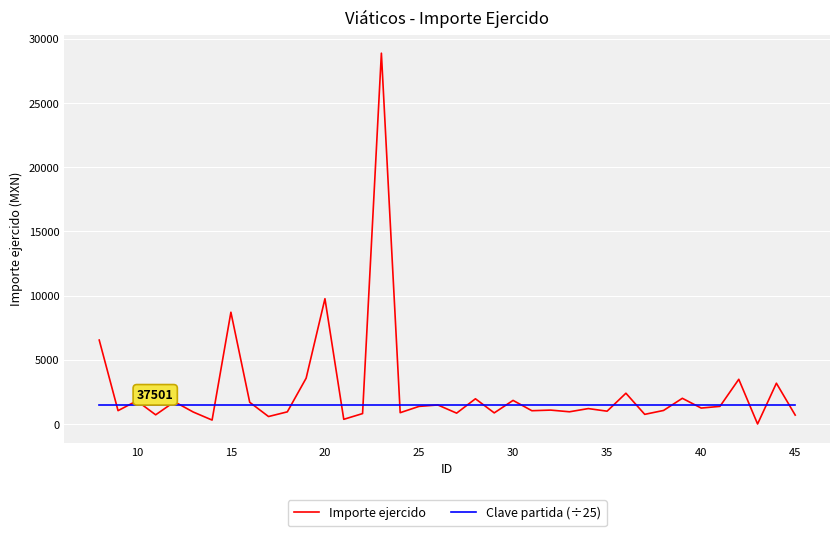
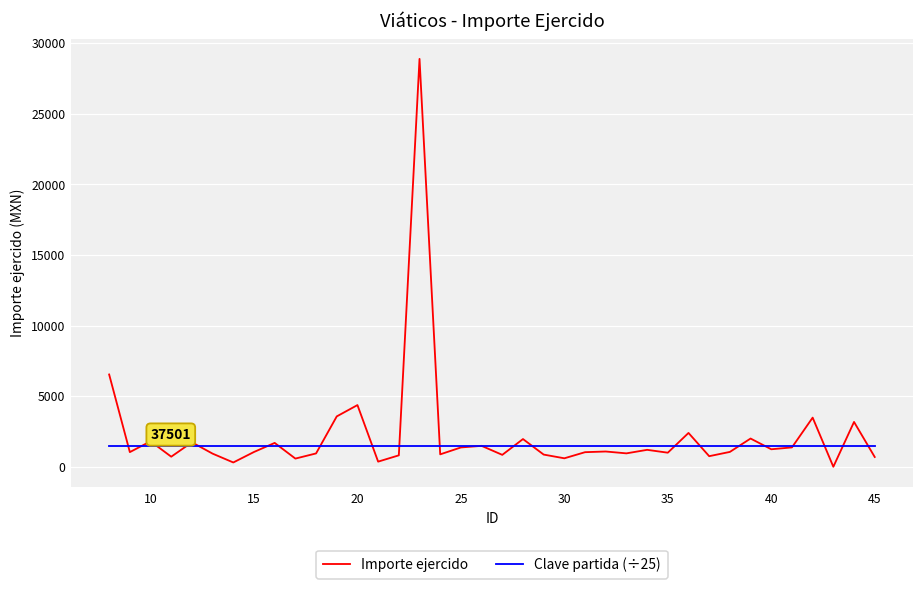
Importe ejercido, 15: 8700 -> 1000
Importe ejercido, 20: 9800 -> 4400
Importe ejercido, 30: 1800 -> 600
